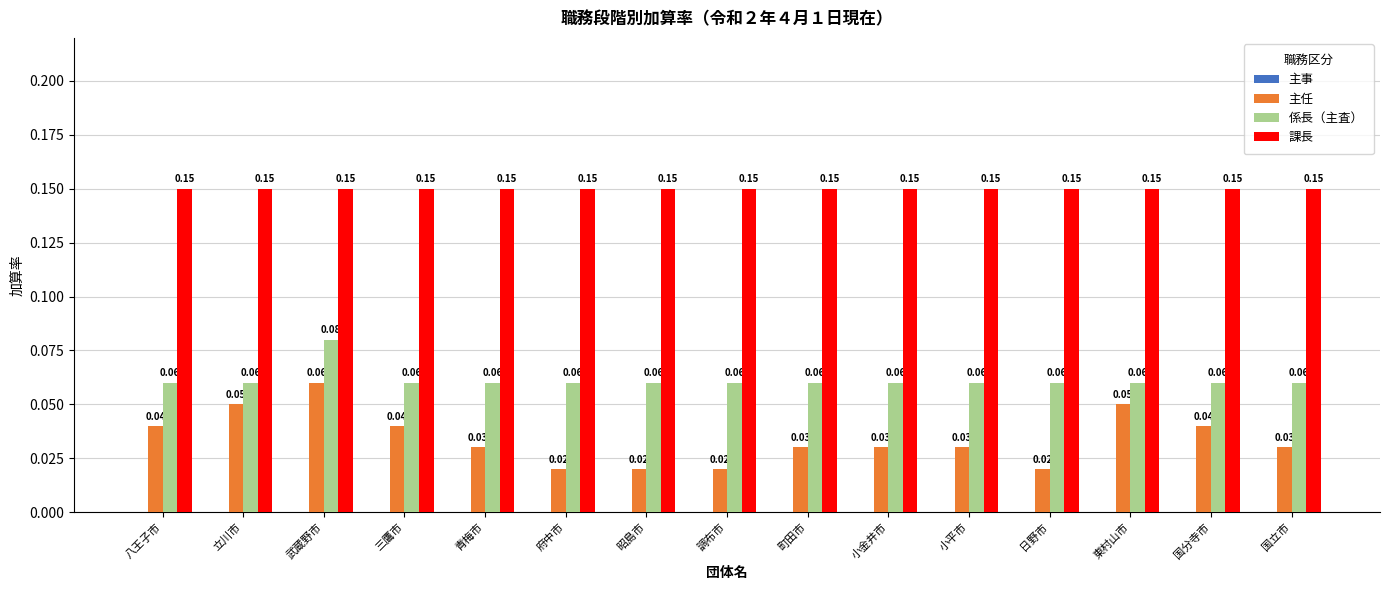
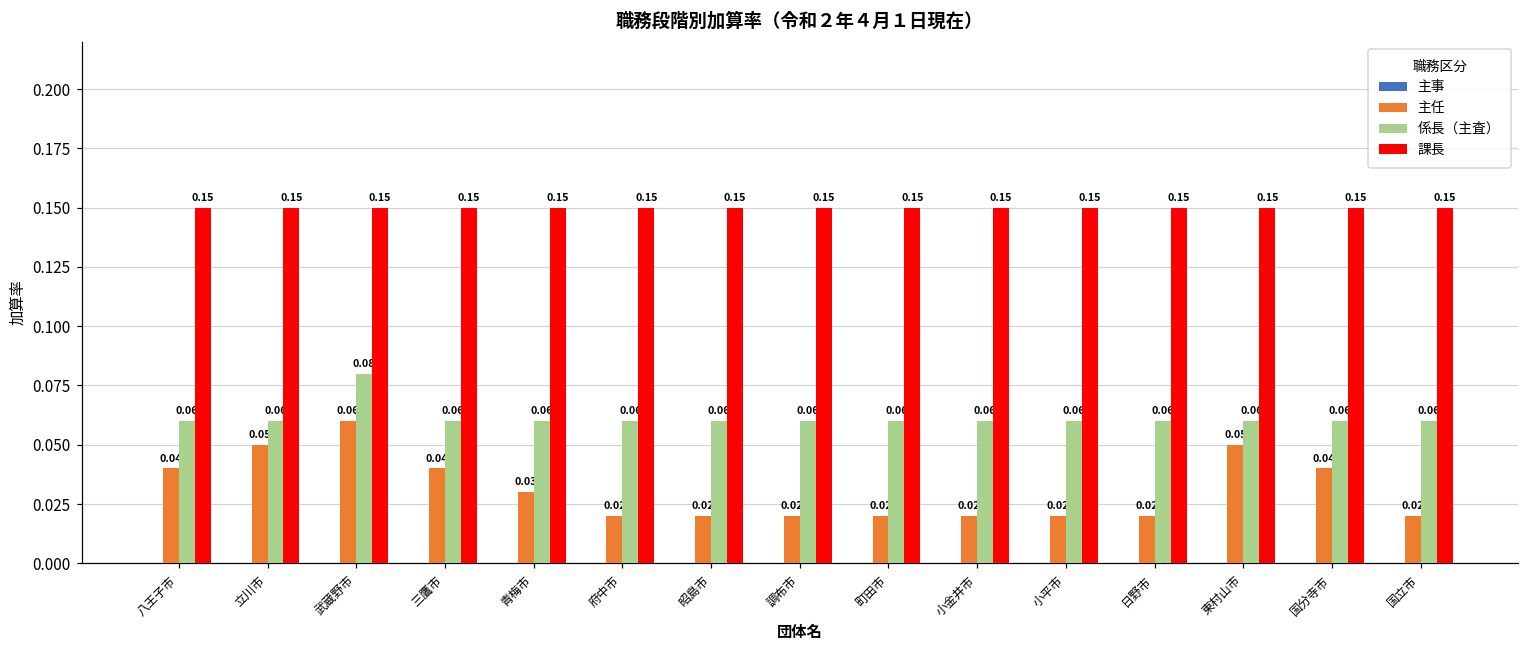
主任, 町田市: 0.03 -> 0.02
主任, 小金井市: 0.03 -> 0.02
主任, 小平市: 0.03 -> 0.02
主任, 国立市: 0.03 -> 0.02
